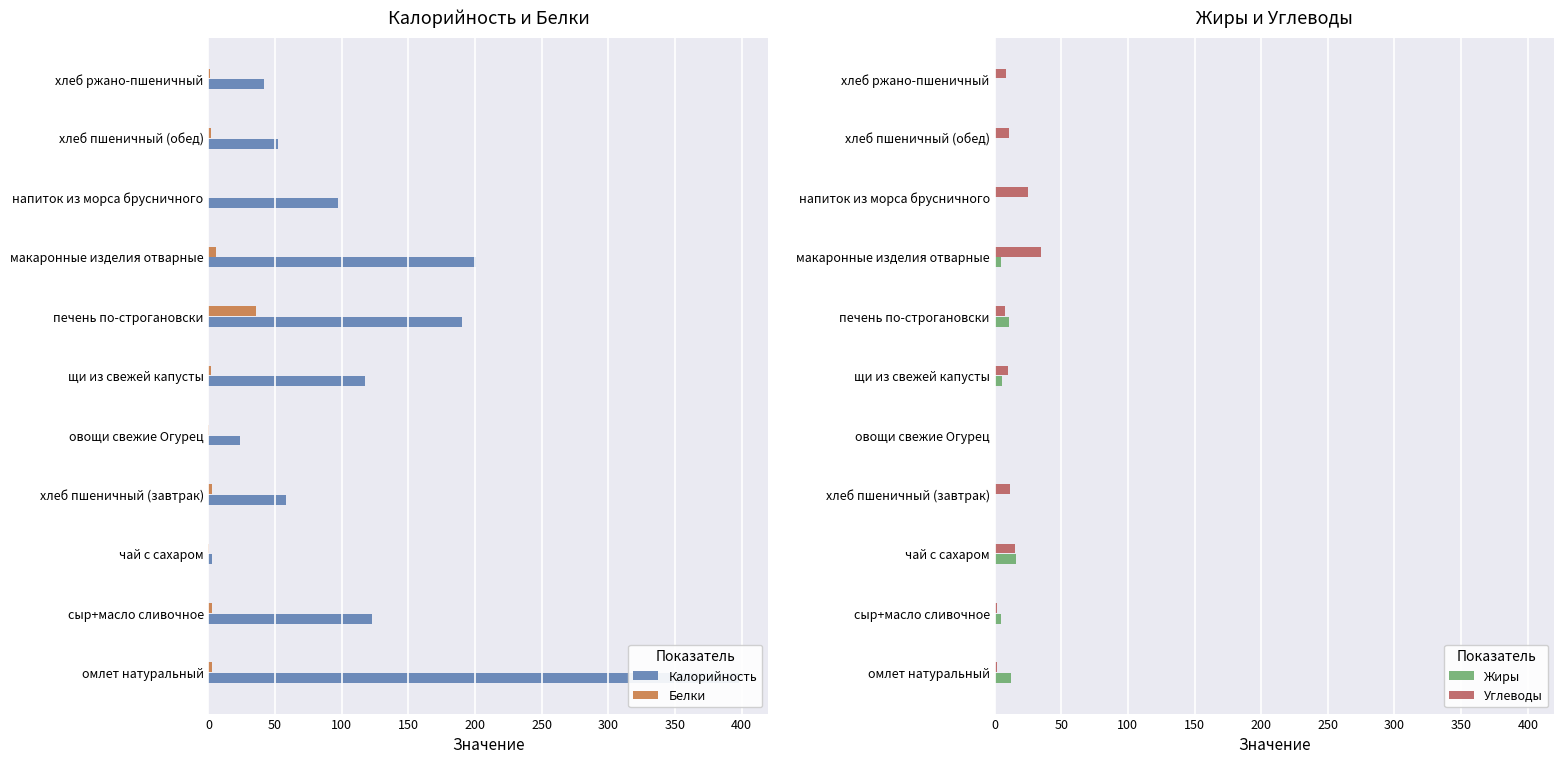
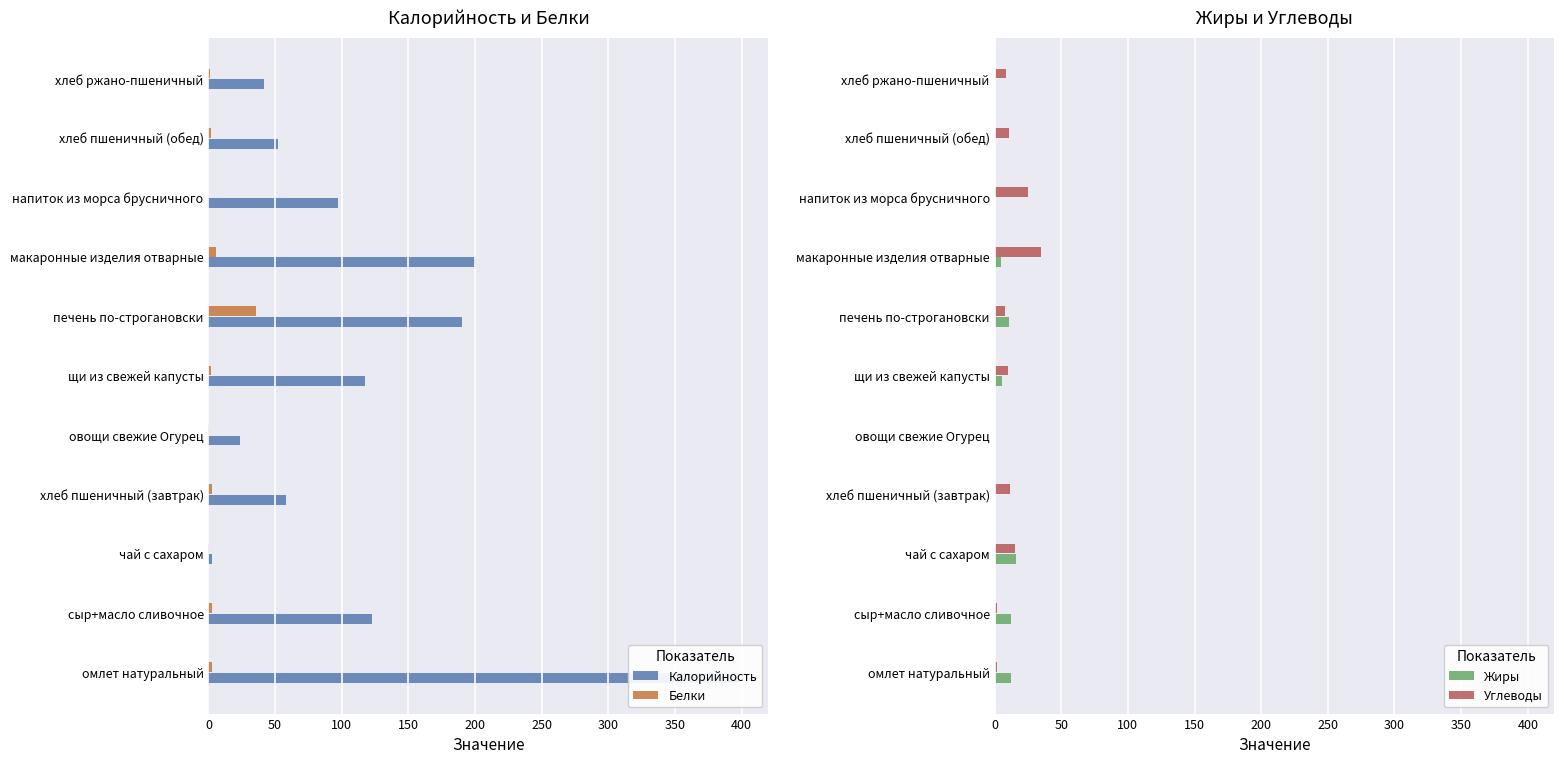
Жиры и Углеводы, Жиры, сыр+масло сливочное: 5 -> 12
